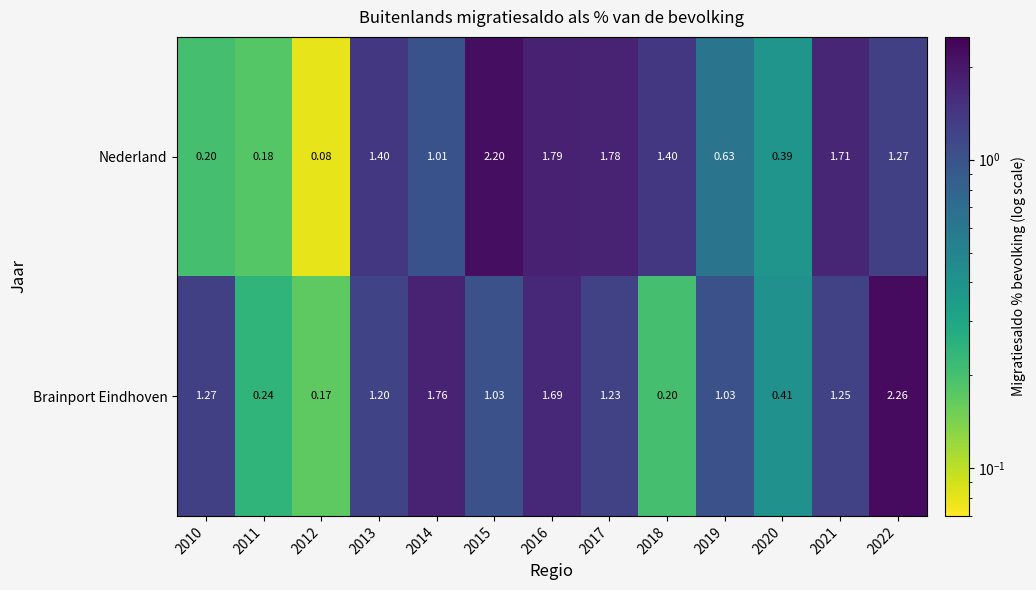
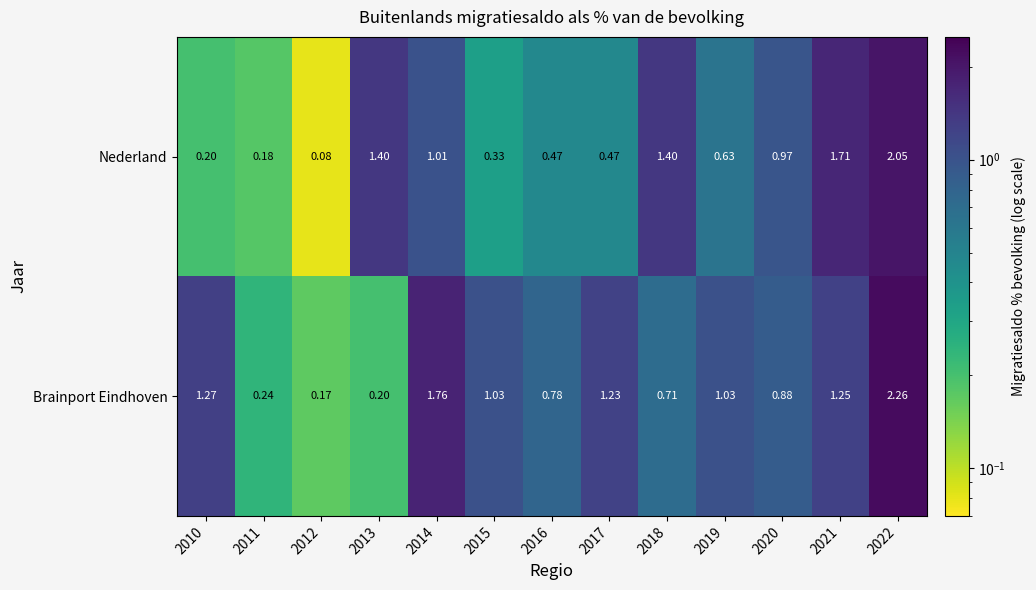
Nederland, 2015: 2.20 -> 0.33
Nederland, 2016: 1.79 -> 0.47
Nederland, 2017: 1.78 -> 0.47
Nederland, 2020: 0.39 -> 0.97
Nederland, 2022: 1.27 -> 2.05
Brainport Eindhoven, 2013: 1.20 -> 0.20
Brainport Eindhoven, 2016: 1.69 -> 0.78
Brainport Eindhoven, 2018: 0.20 -> 0.71
Brainport Eindhoven, 2020: 0.41 -> 0.88
